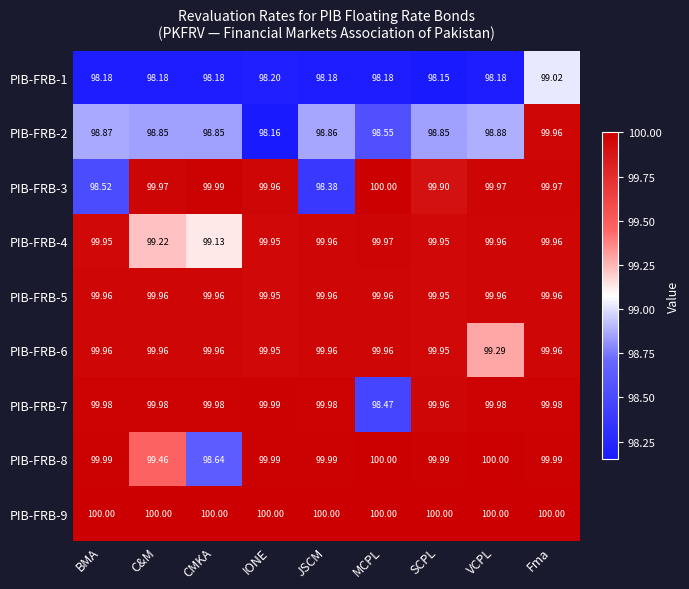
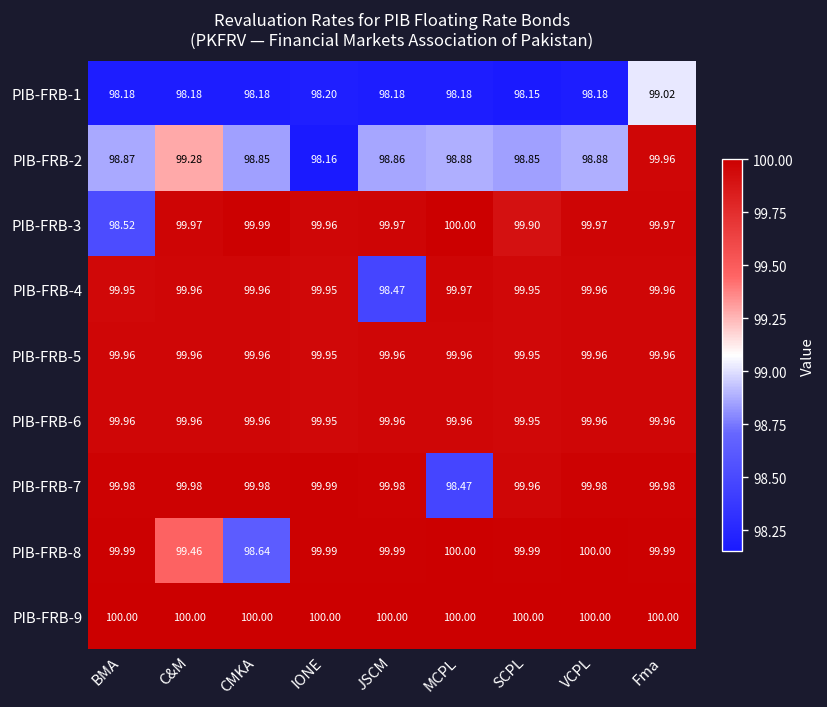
PIB-FRB-2, C&M: 98.85 -> 99.28
PIB-FRB-2, MCPL: 98.55 -> 98.88
PIB-FRB-3, JSCM: 98.38 -> 99.97
PIB-FRB-4, C&M: 99.22 -> 99.96
PIB-FRB-4, CMKA: 99.13 -> 99.96
PIB-FRB-4, JSCM: 99.96 -> 98.47
PIB-FRB-6, VCPL: 99.29 -> 99.96
